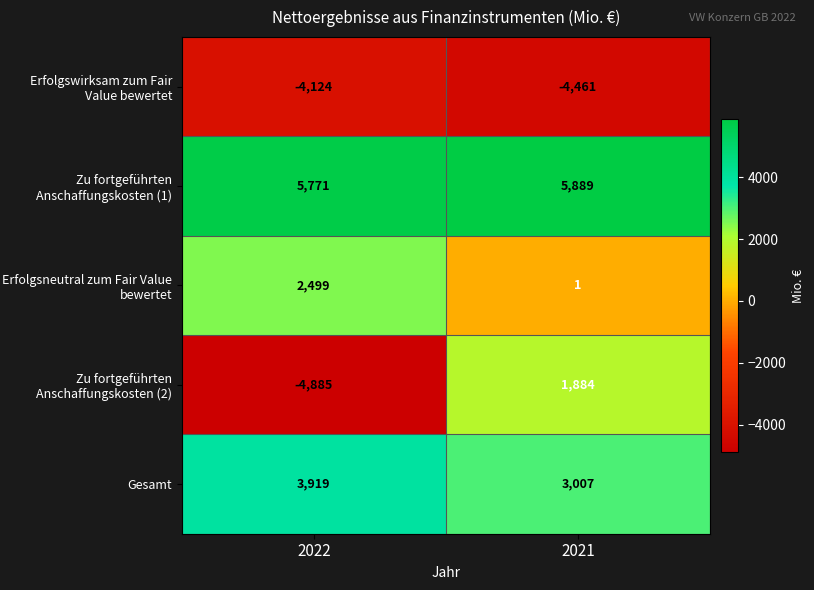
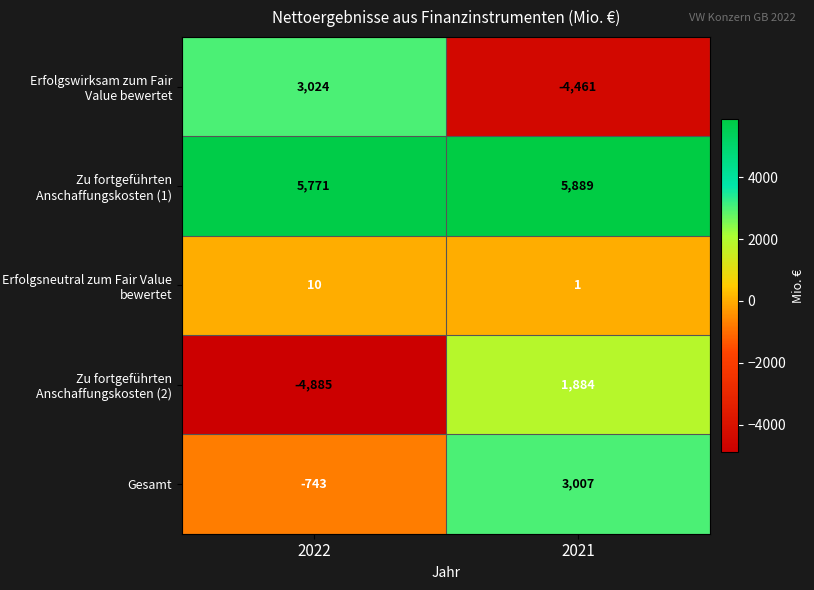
Erfolgswirksam zum Fair Value bewertet, 2022: -4,124 -> 3,024
Erfolgsneutral zum Fair Value bewertet, 2022: 2,499 -> 10
Gesamt, 2022: 3,919 -> -743
